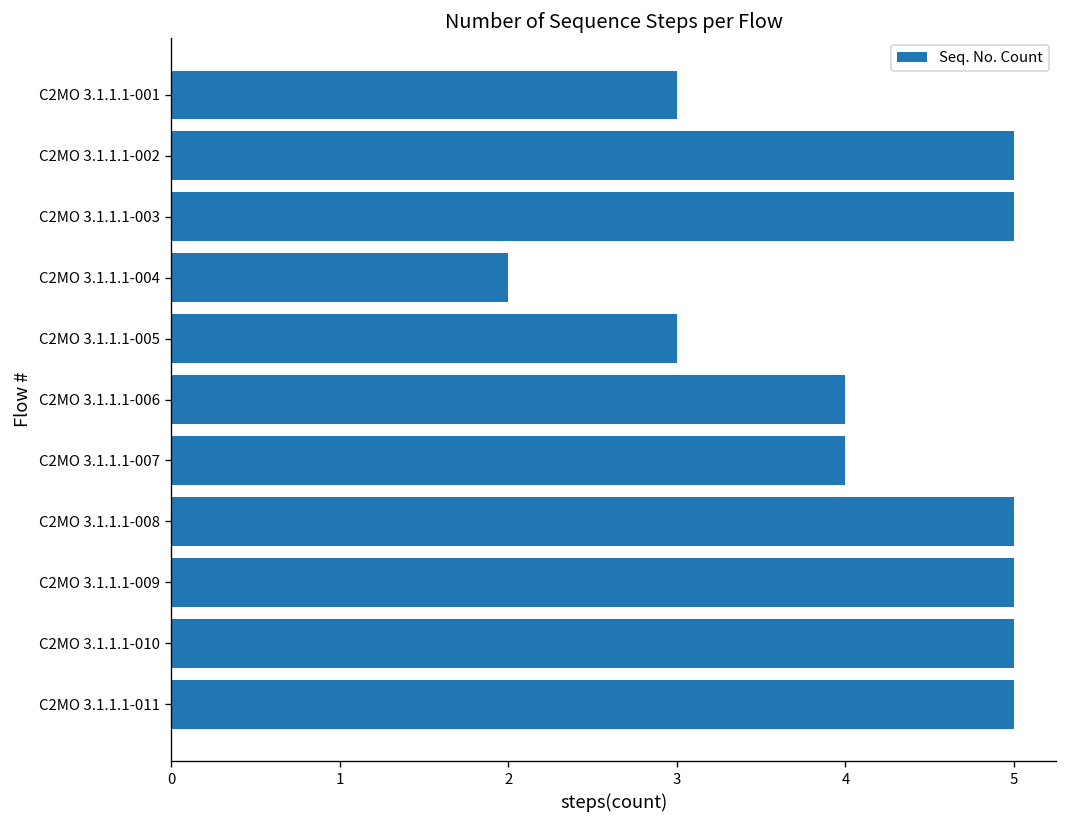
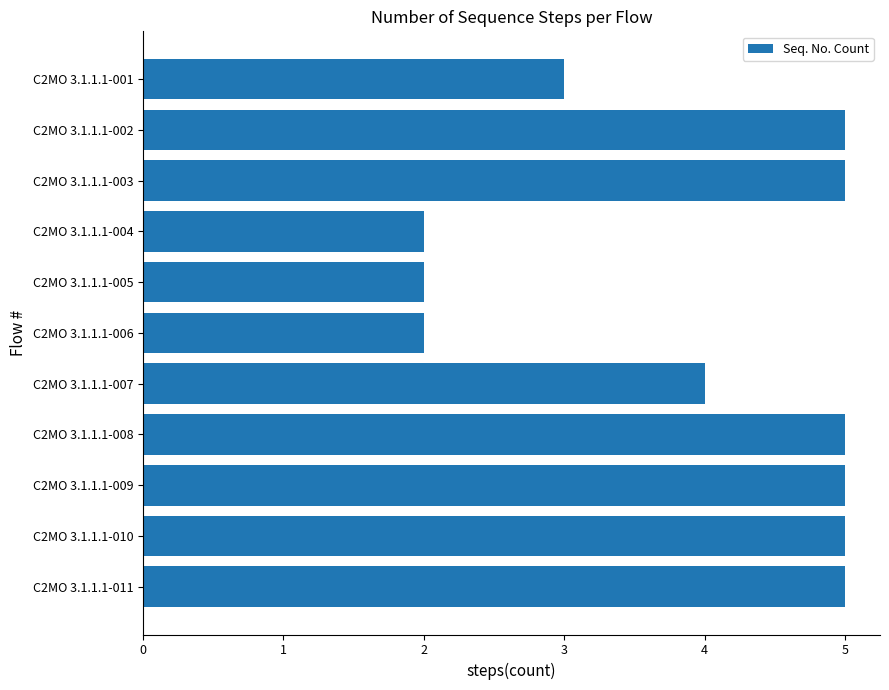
C2MO 3.1.1.1-005: 3 -> 2
C2MO 3.1.1.1-006: 4 -> 2
